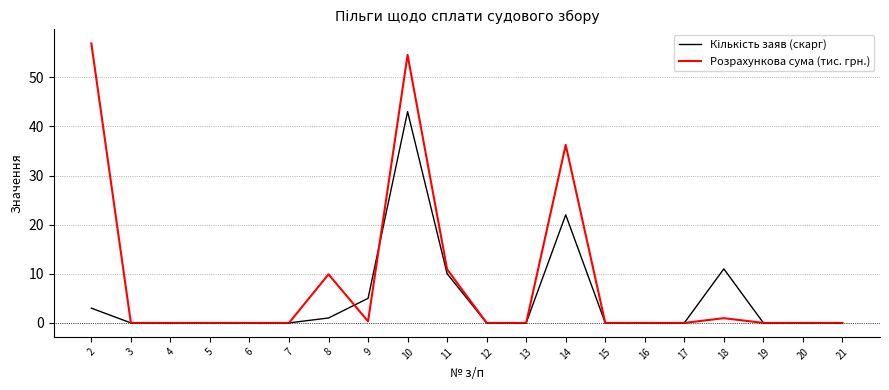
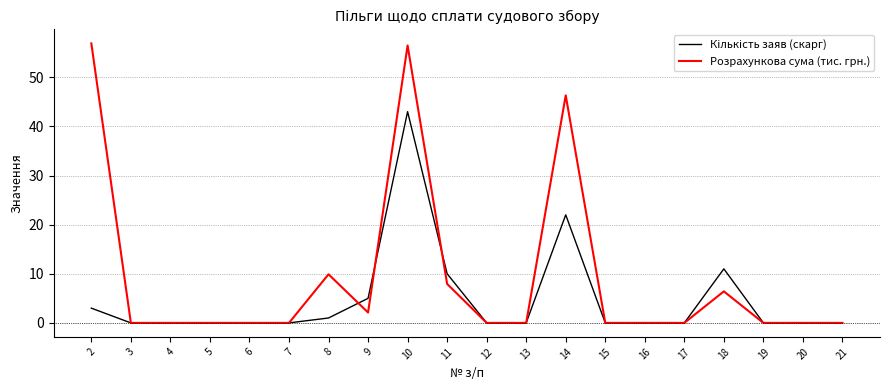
Розрахункова сума (тис. грн.), 9: 0 -> 2
Розрахункова сума (тис. грн.), 10: 55 -> 56
Розрахункова сума (тис. грн.), 11: 11 -> 8
Розрахункова сума (тис. грн.), 14: 36 -> 46
Розрахункова сума (тис. грн.), 18: 1 -> 6
